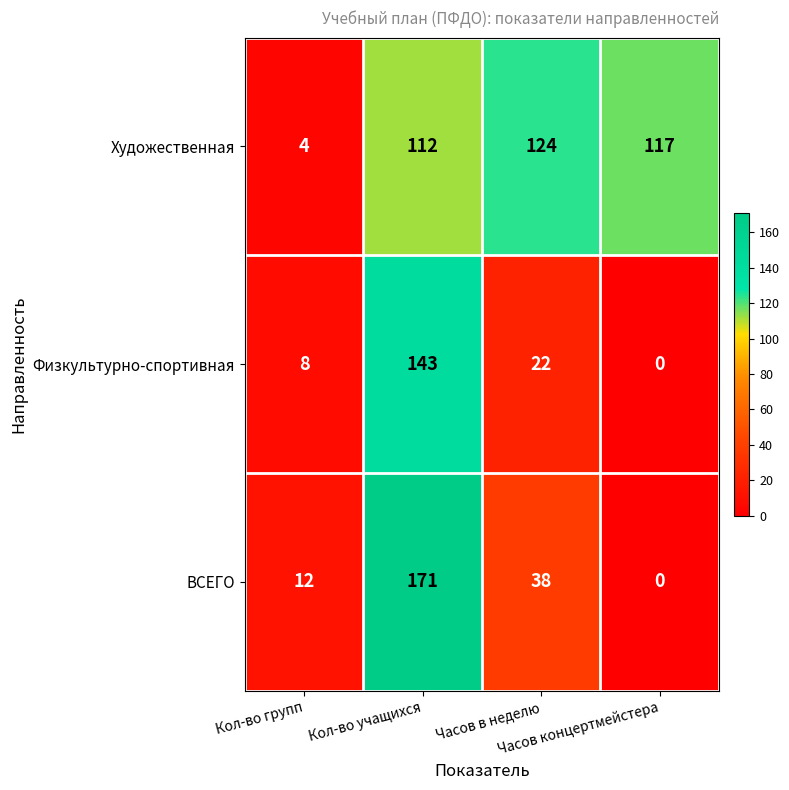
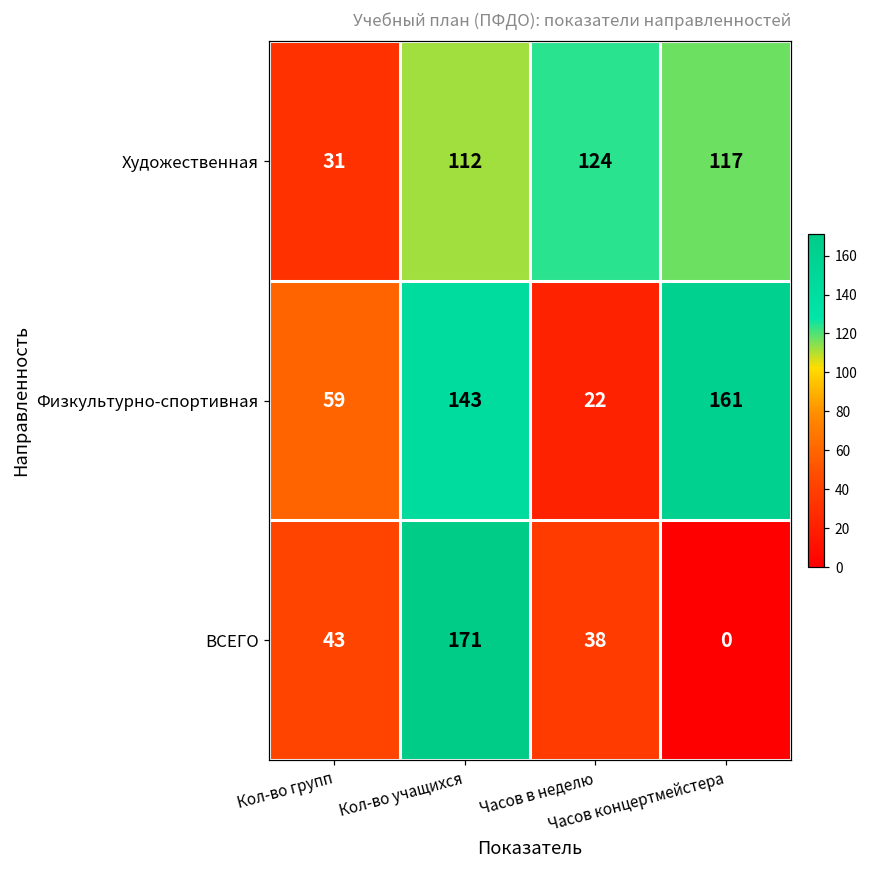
Художественная, Кол-во групп: 4 -> 31
Физкультурно-спортивная, Кол-во групп: 8 -> 59
Физкультурно-спортивная, Часов концертмейстера: 0 -> 161
ВСЕГО, Кол-во групп: 12 -> 43
